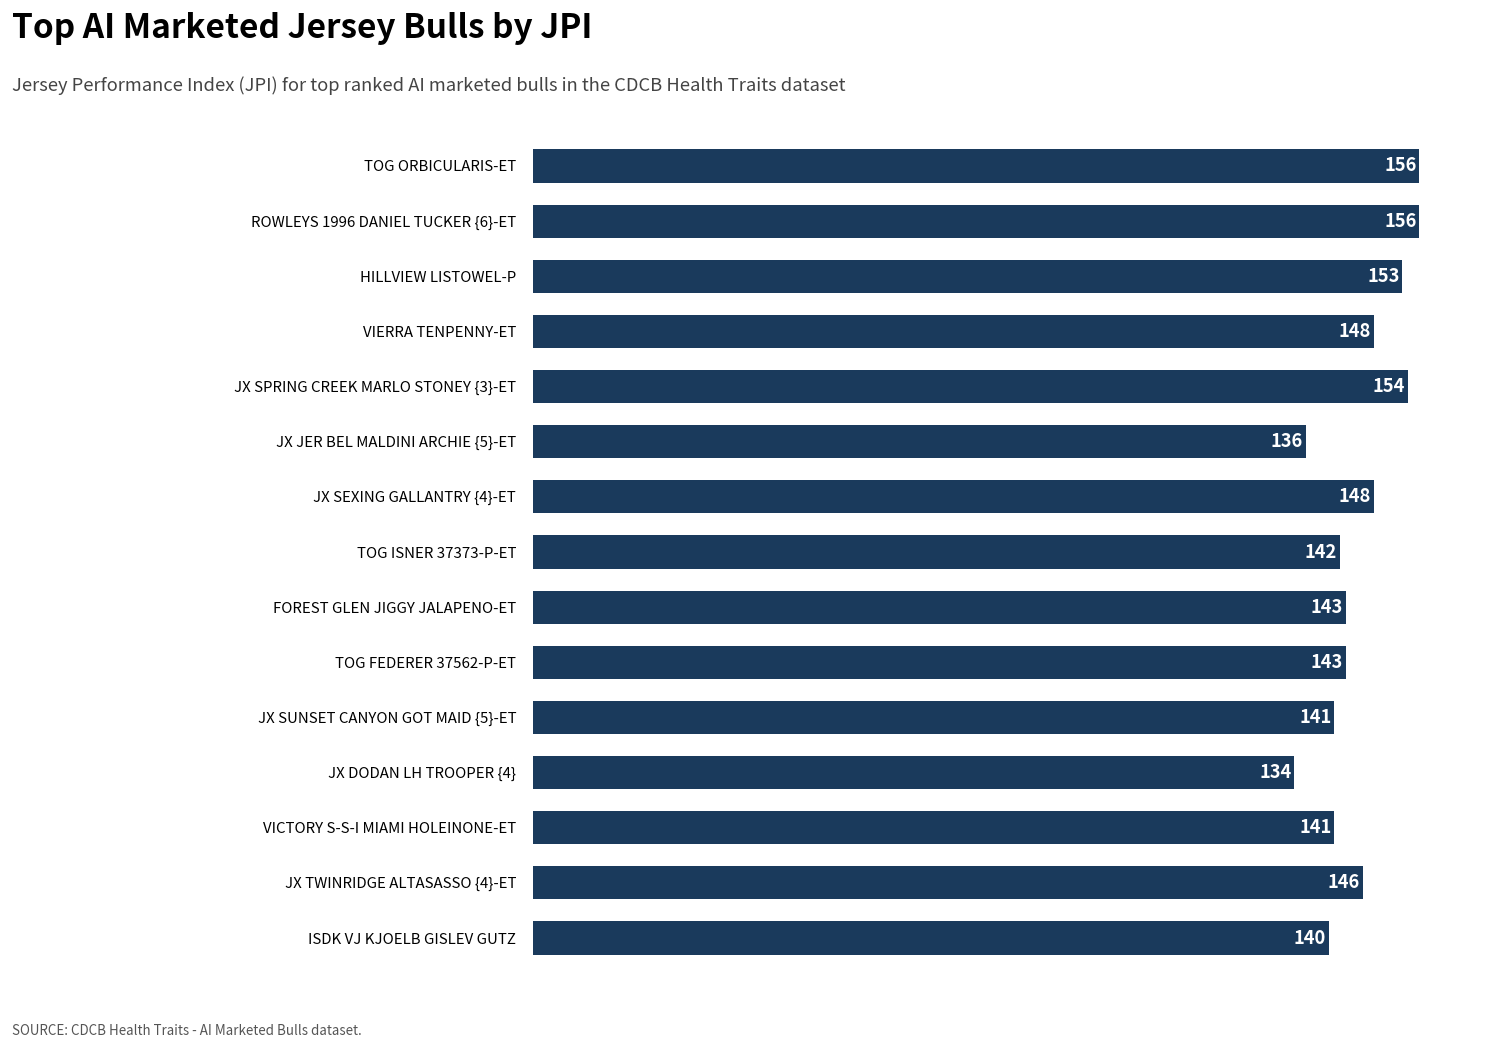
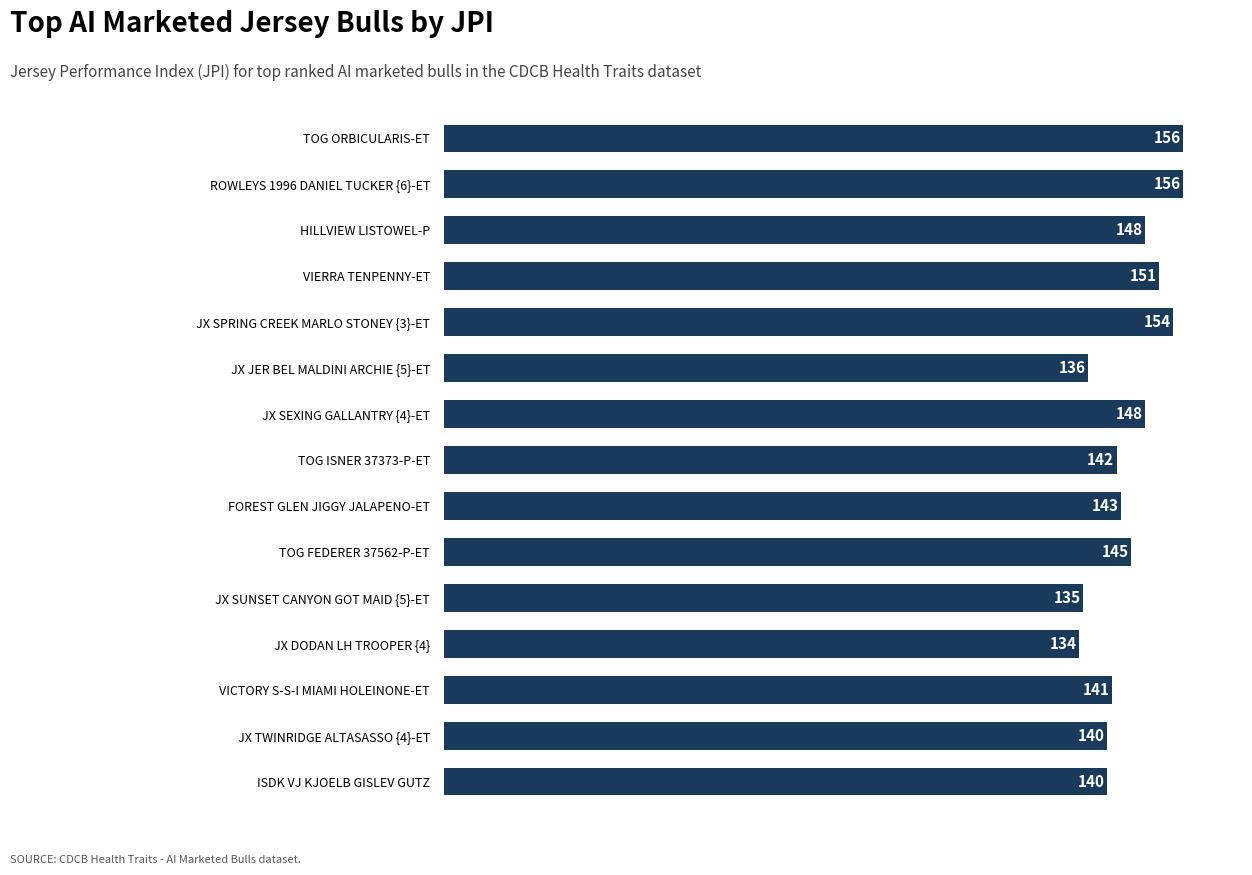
HILLVIEW LISTOWEL-P: 153 -> 148
VIERRA TENPENNY-ET: 148 -> 151
TOG FEDERER 37562-P-ET: 143 -> 145
JX SUNSET CANYON GOT MAID {5}-ET: 141 -> 135
JX TWINRIDGE ALTASASSO {4}-ET: 146 -> 140
